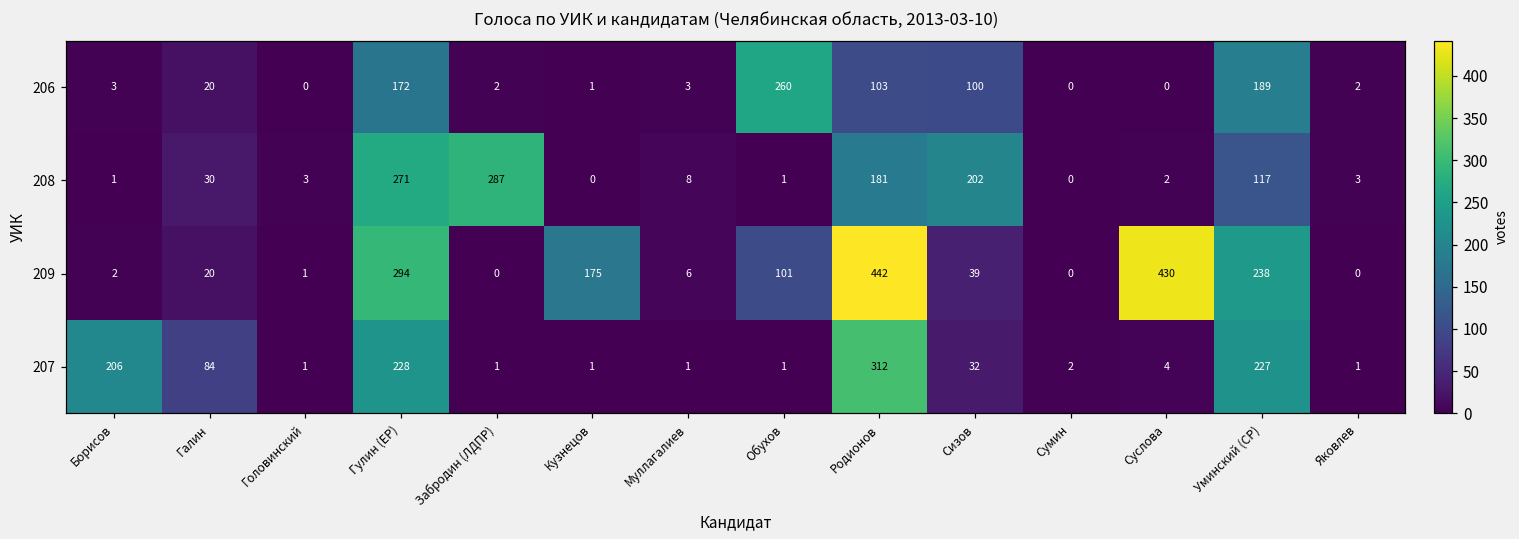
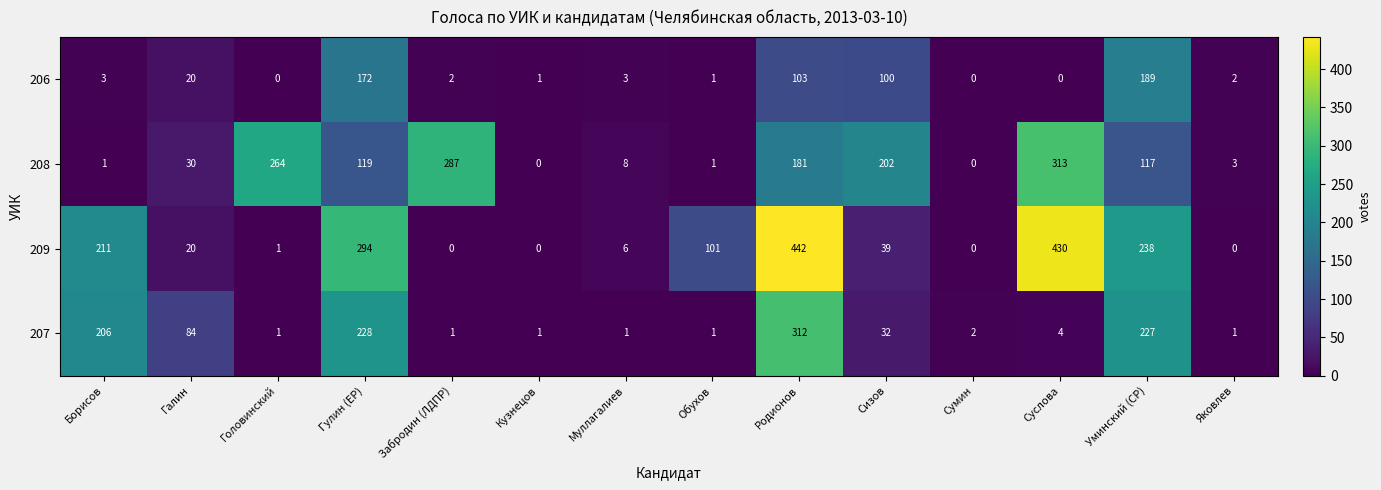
206, Обухов: 260 -> 1
208, Головинский: 3 -> 264
208, Гулин (ЕР): 271 -> 119
208, Суслова: 2 -> 313
209, Борисов: 2 -> 211
209, Кузнецов: 175 -> 0
